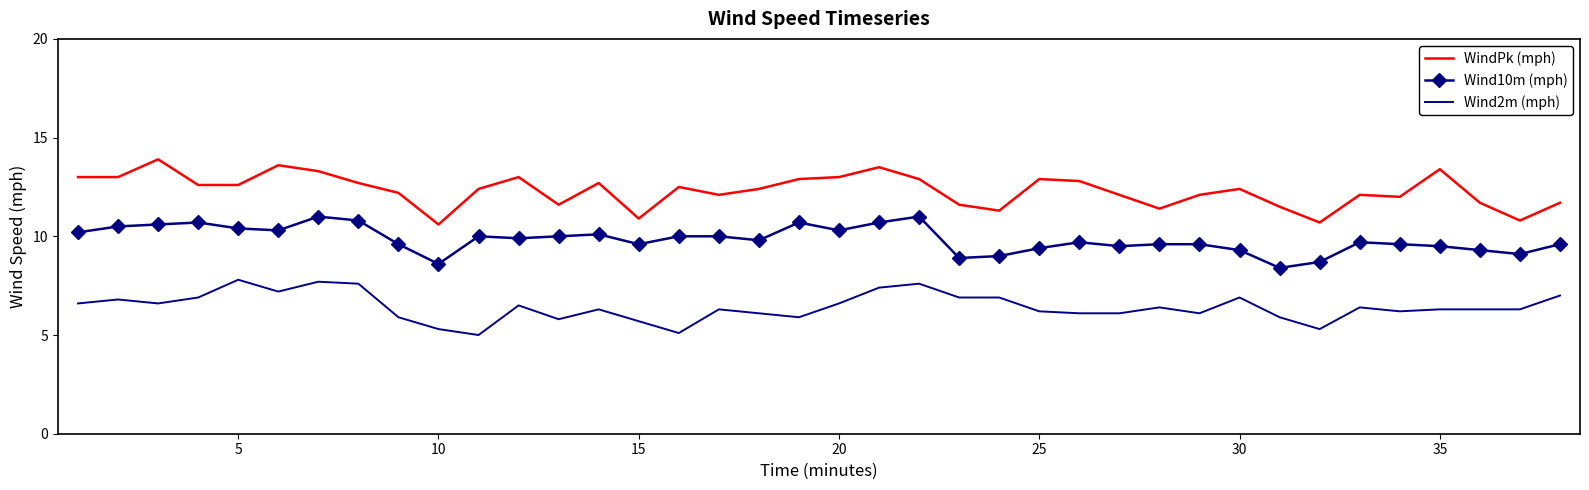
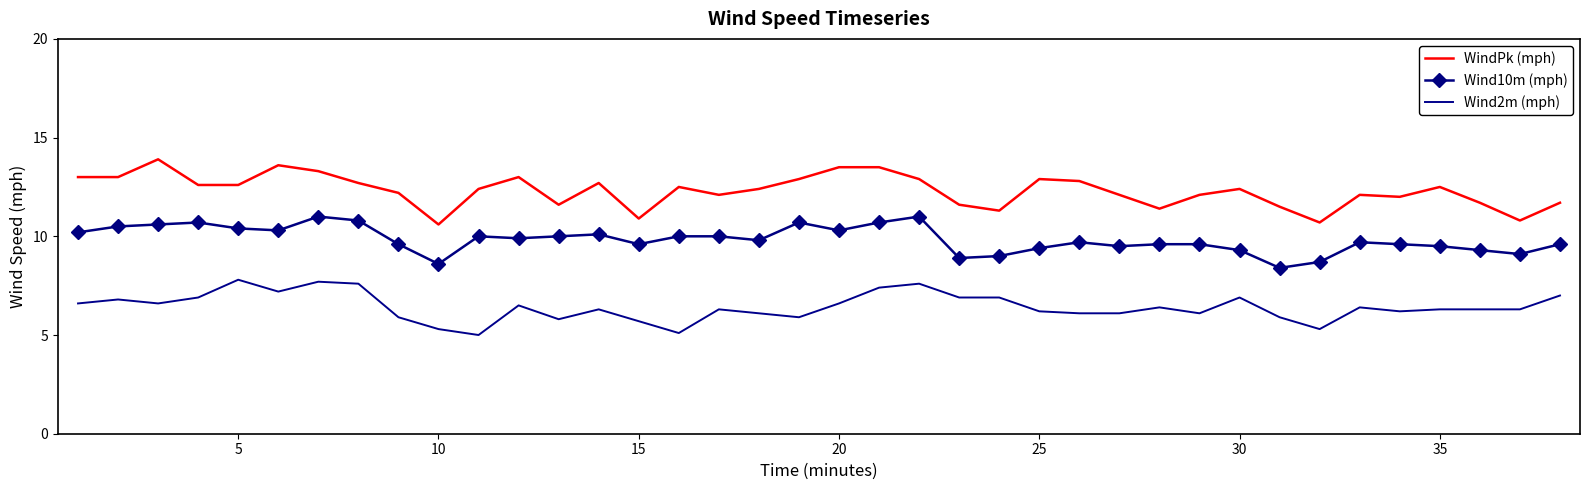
WindPk (mph), 20: 13.0 -> 13.5
WindPk (mph), 35: 13.4 -> 12.5
